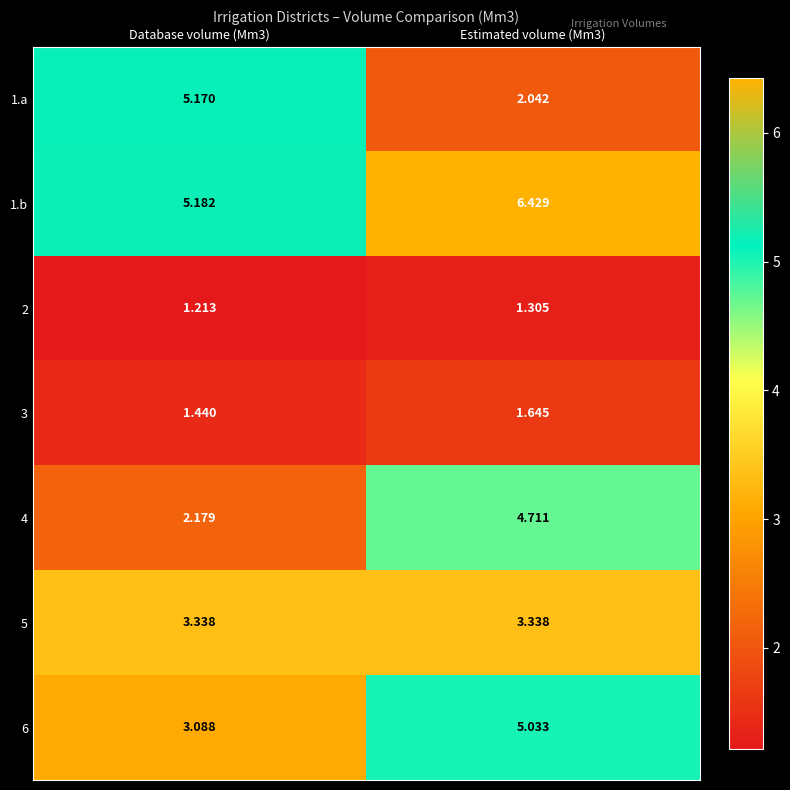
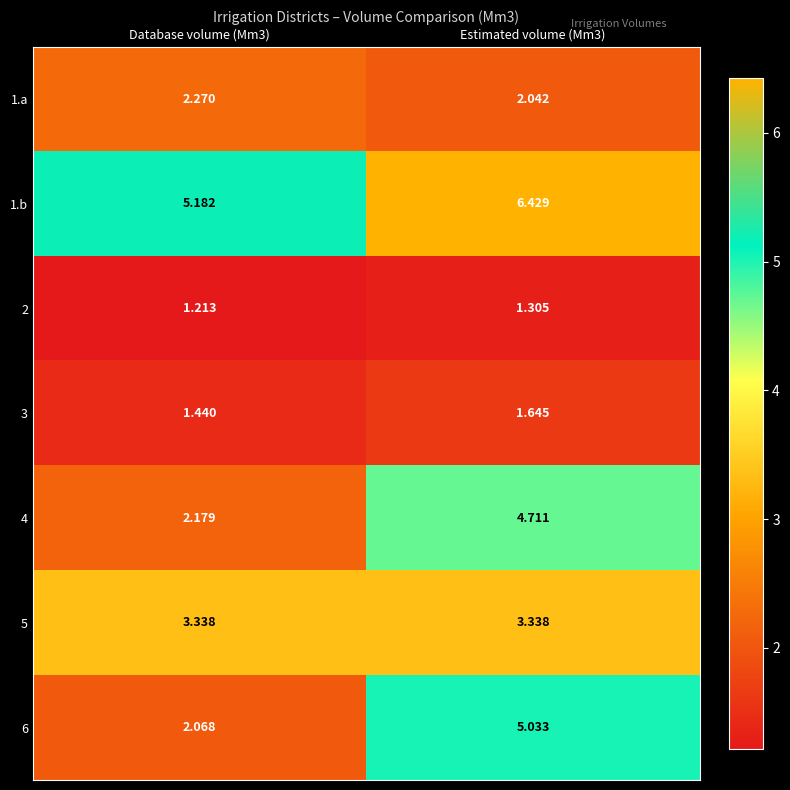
1.a, Database volume (Mm3): 5.170 -> 2.270
6, Database volume (Mm3): 3.088 -> 2.068
